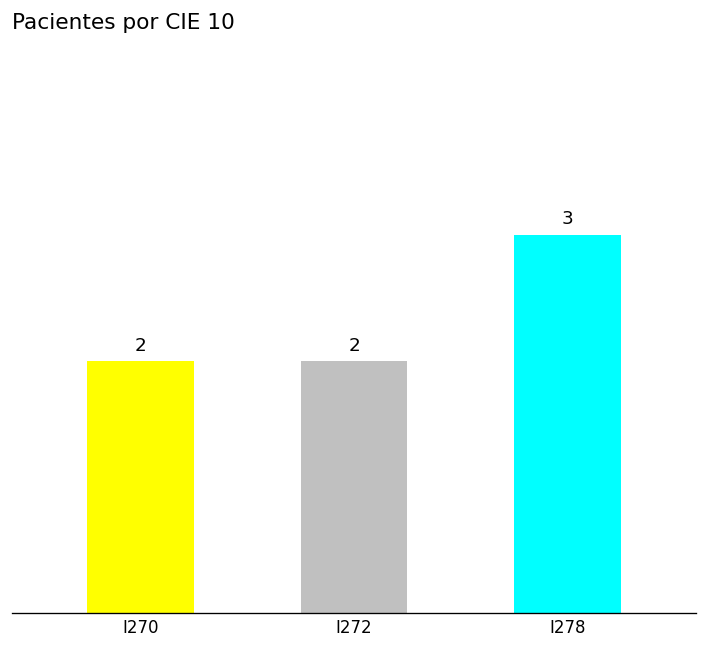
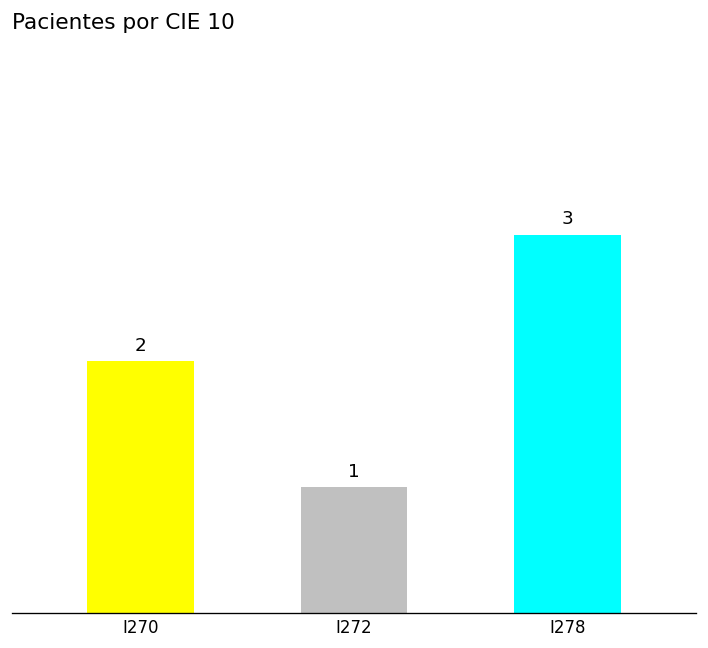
I272: 2 -> 1
